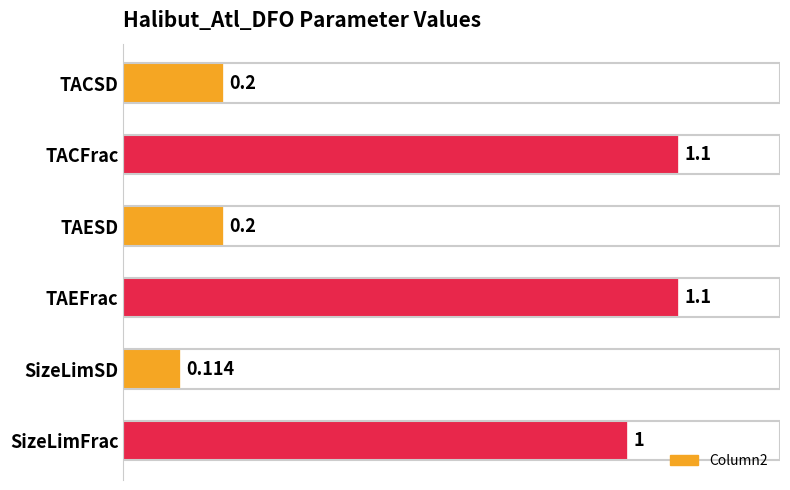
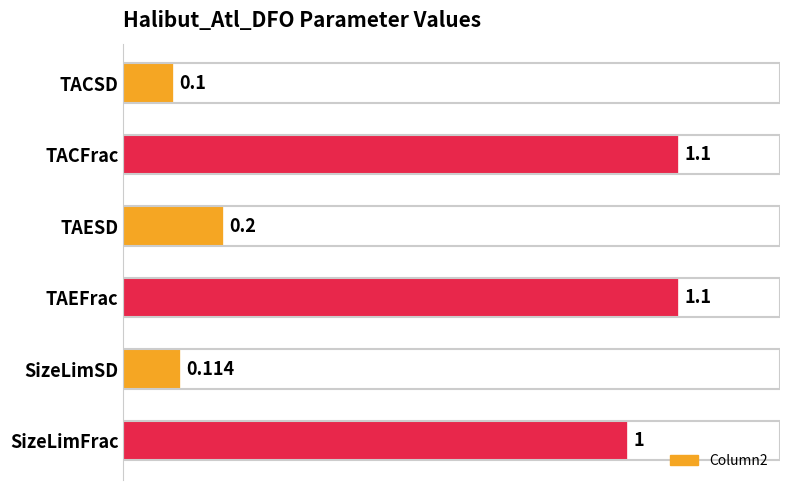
TACSD: 0.2 -> 0.1
